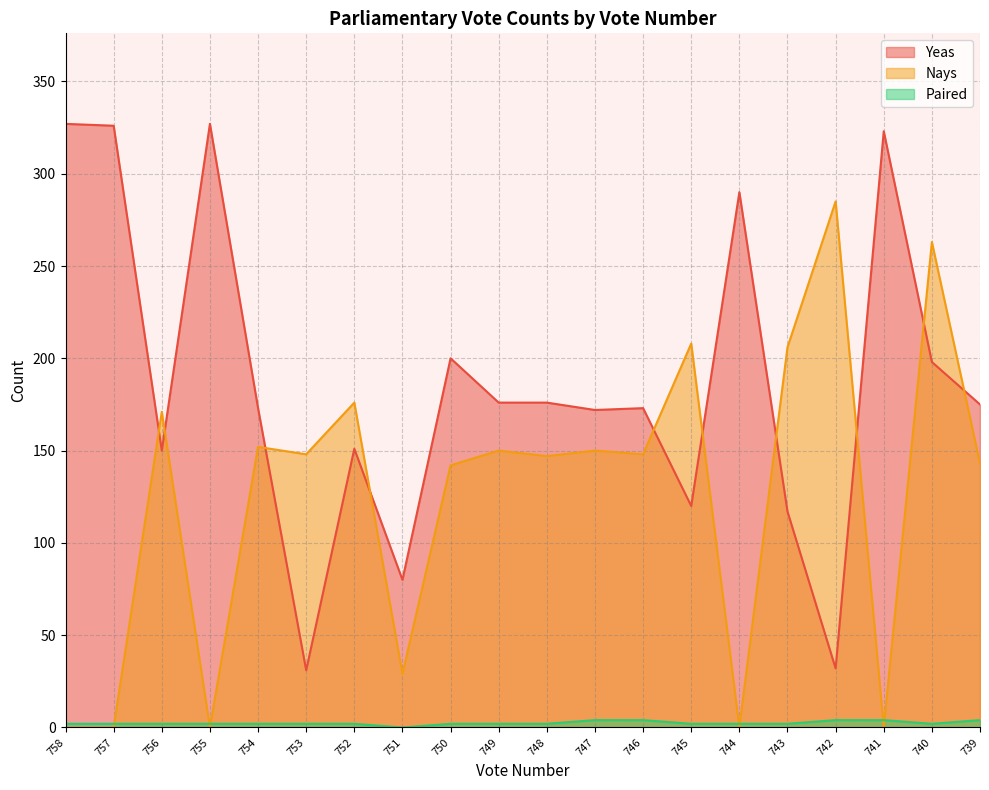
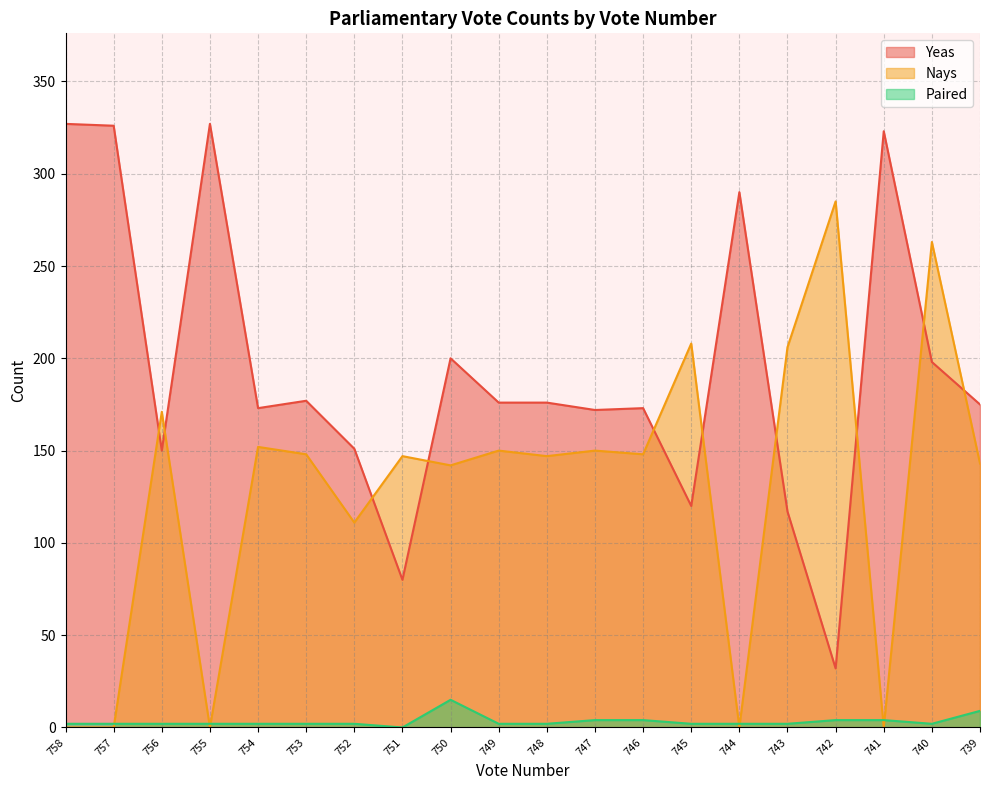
Yeas, 753: 31 -> 177
Nays, 752: 176 -> 111
Nays, 751: 29 -> 147
Paired, 750: 2 -> 15
Paired, 739: 4 -> 9
